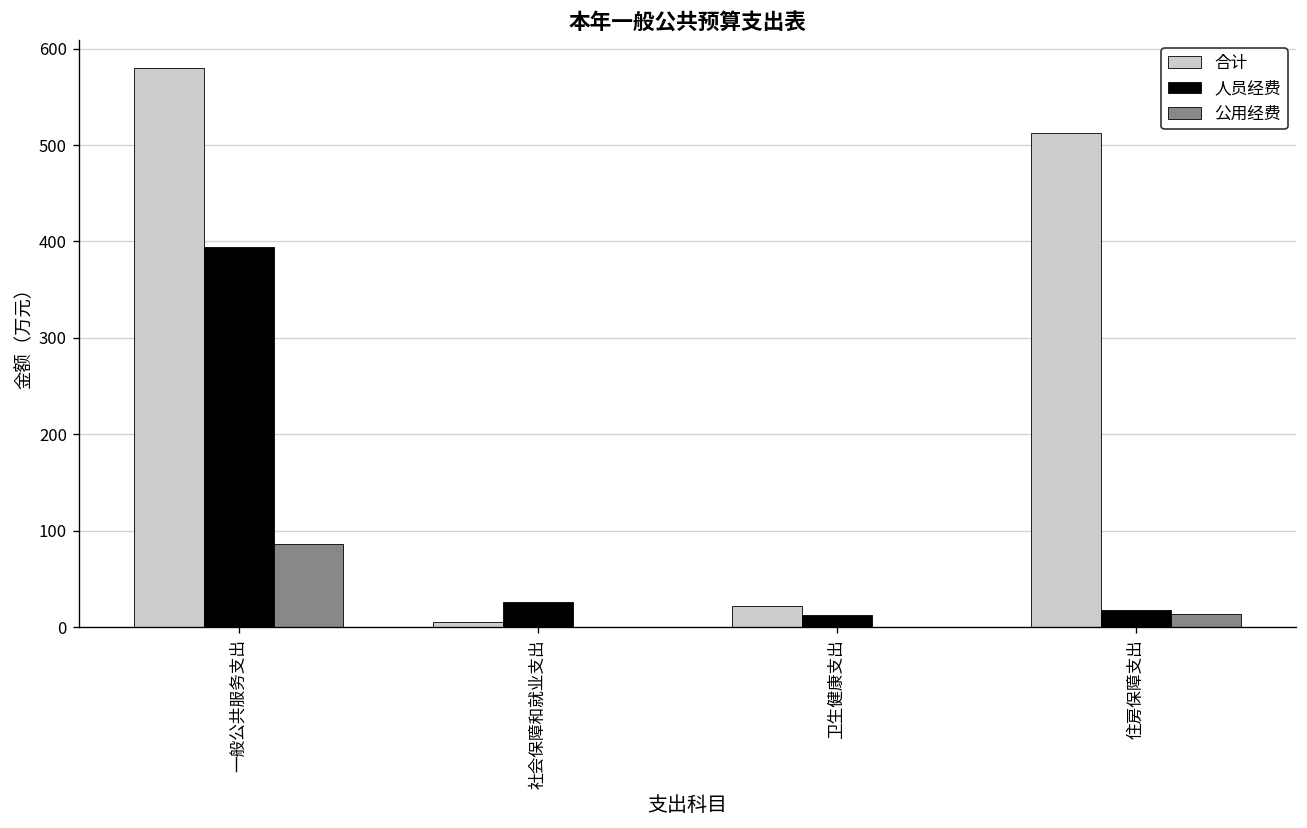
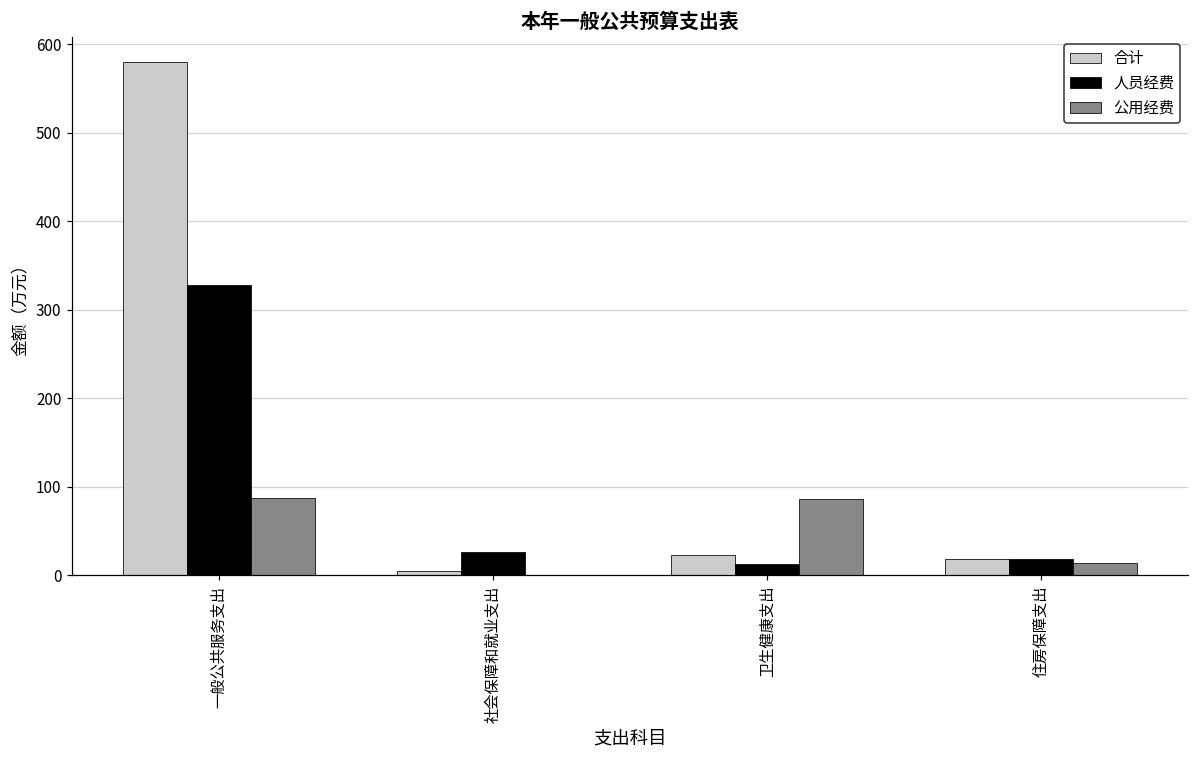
人员经费, 一般公共服务支出: 390 -> 330
公用经费, 卫生健康支出: 0 -> 90
合计, 住房保障支出: 510 -> 20
